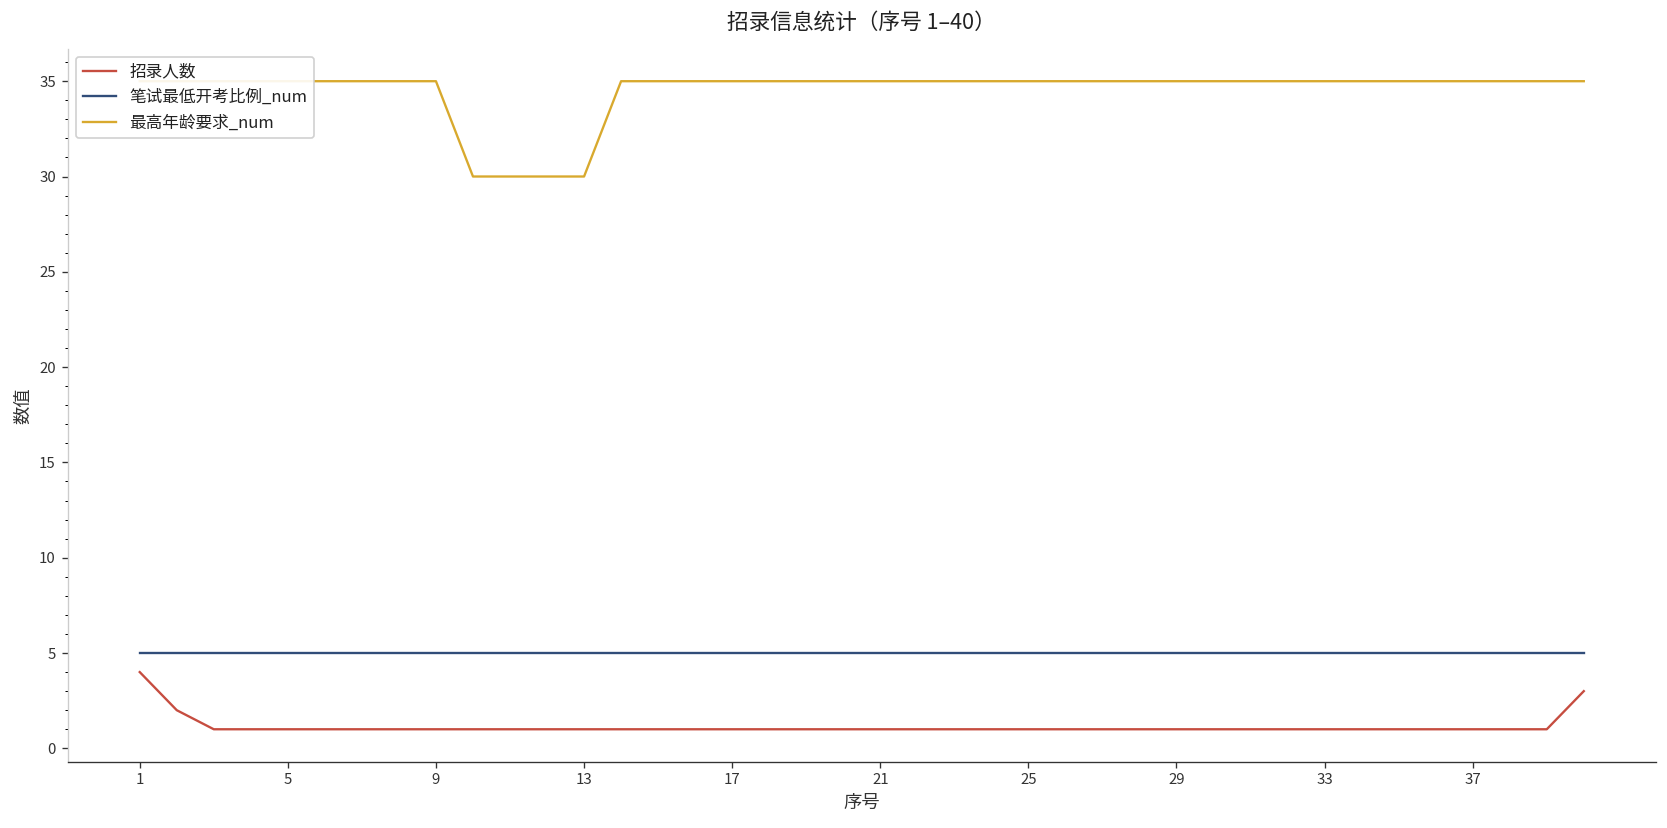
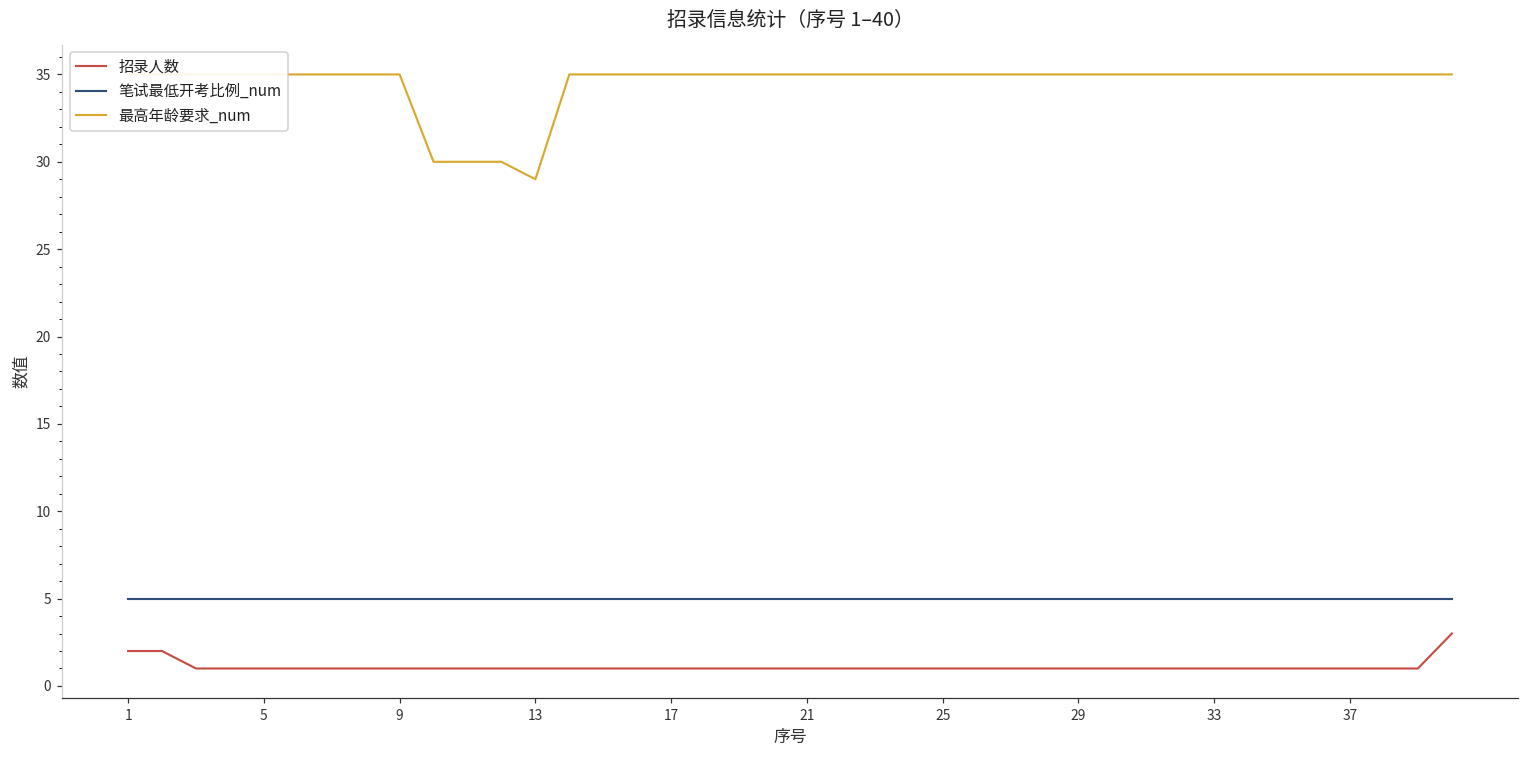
招录人数, 1: 4 -> 2
最高年龄要求_num, 13: 30 -> 29
